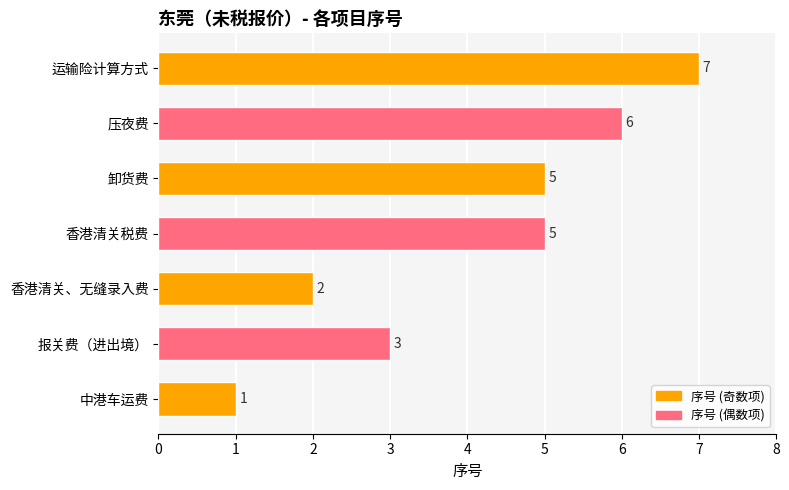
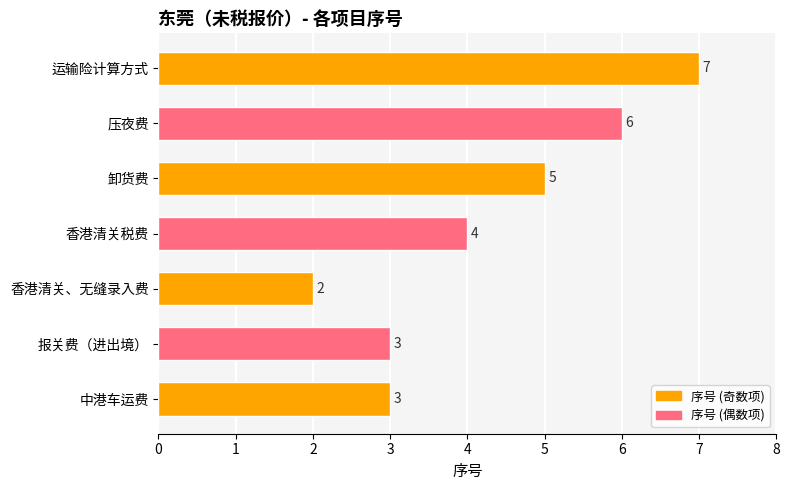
香港清关税费: 5 -> 4
中港车运费: 1 -> 3
